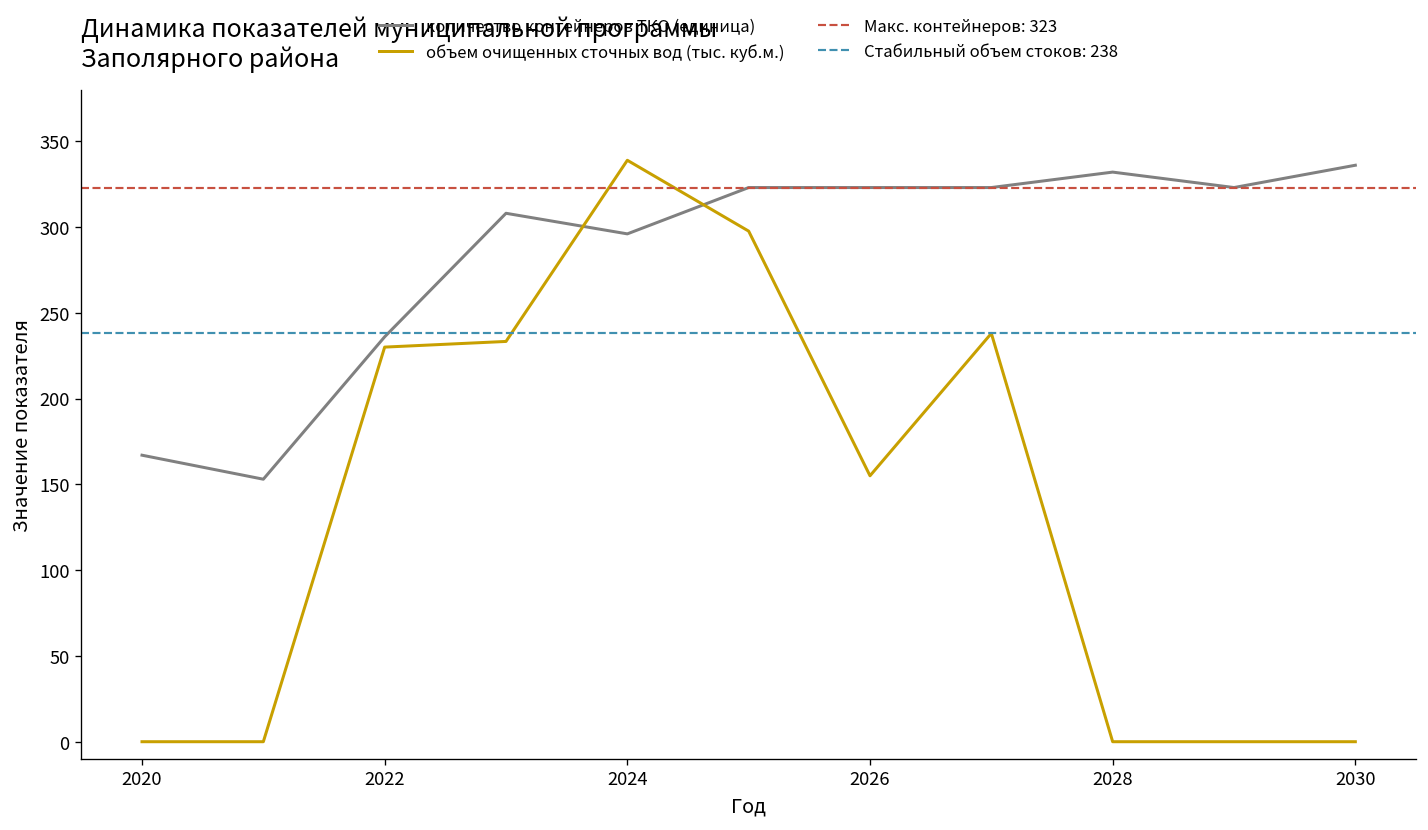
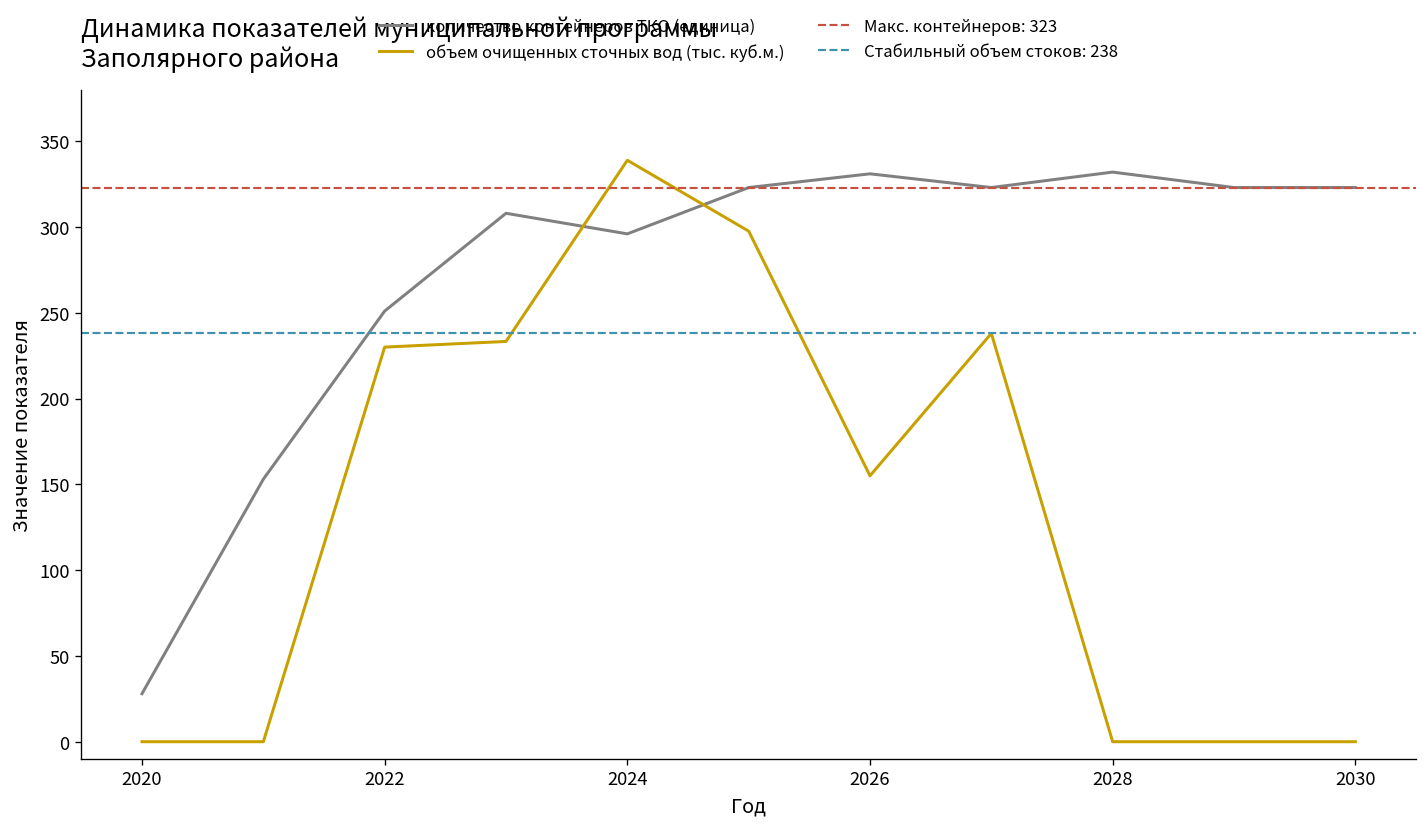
количество контейнеров ТКО (единица), 2020: 167 -> 28
количество контейнеров ТКО (единица), 2022: 236 -> 251
количество контейнеров ТКО (единица), 2026: 323 -> 331
количество контейнеров ТКО (единица), 2030: 336 -> 323
